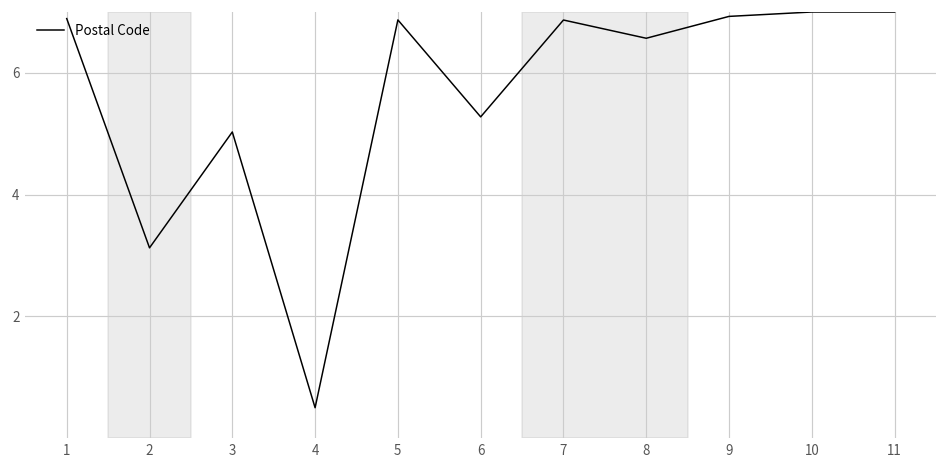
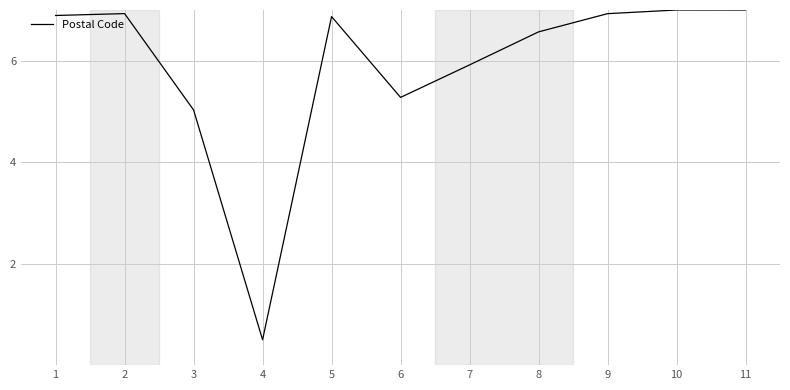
2: 3.1 -> 6.9
7: 6.9 -> 5.9
